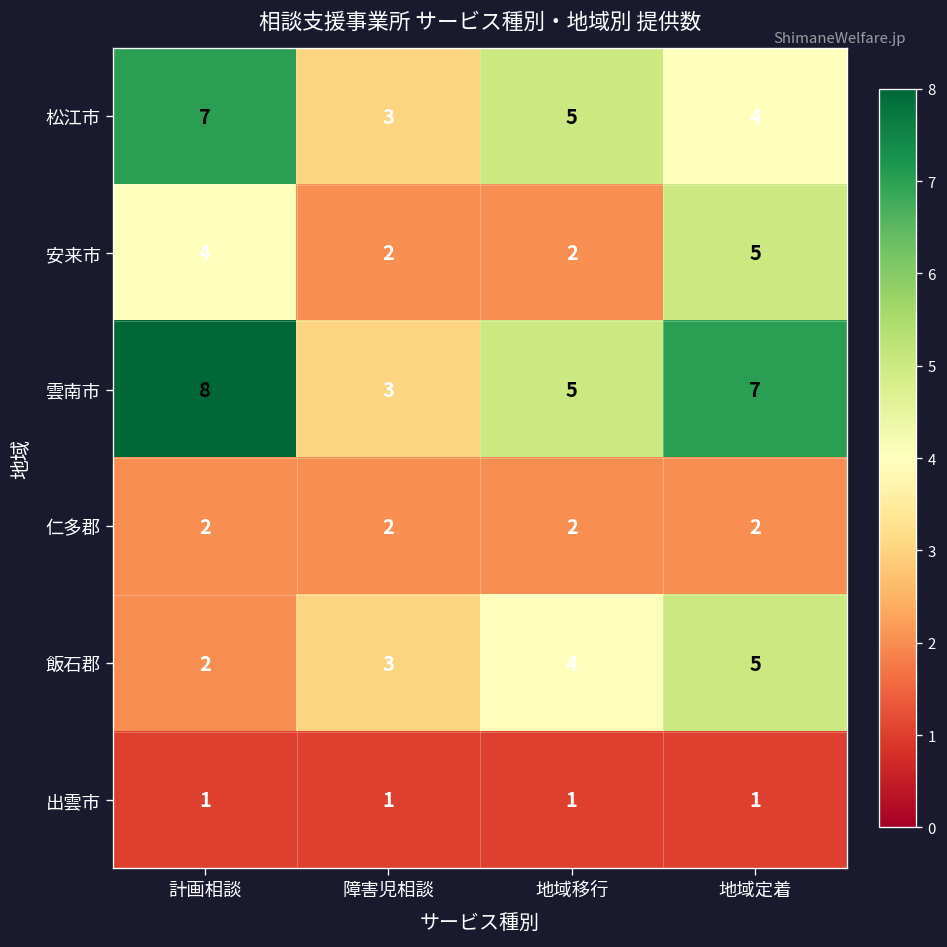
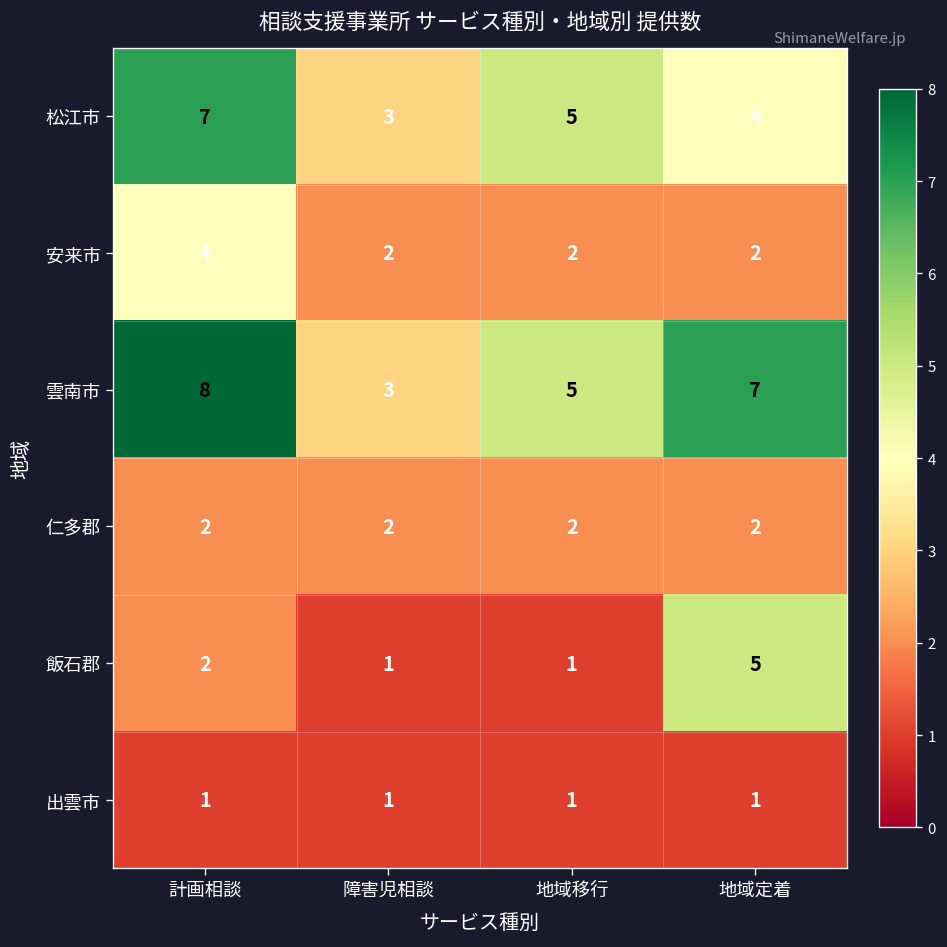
安来市, 地域定着: 5 -> 2
飯石郡, 障害児相談: 3 -> 1
飯石郡, 地域移行: 4 -> 1
